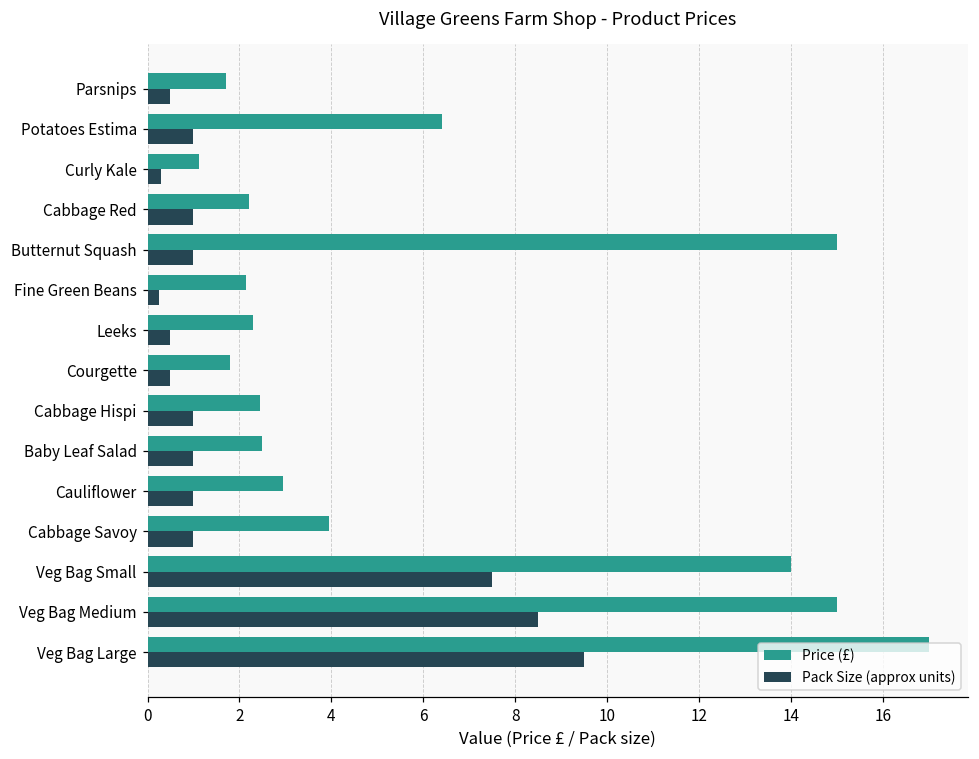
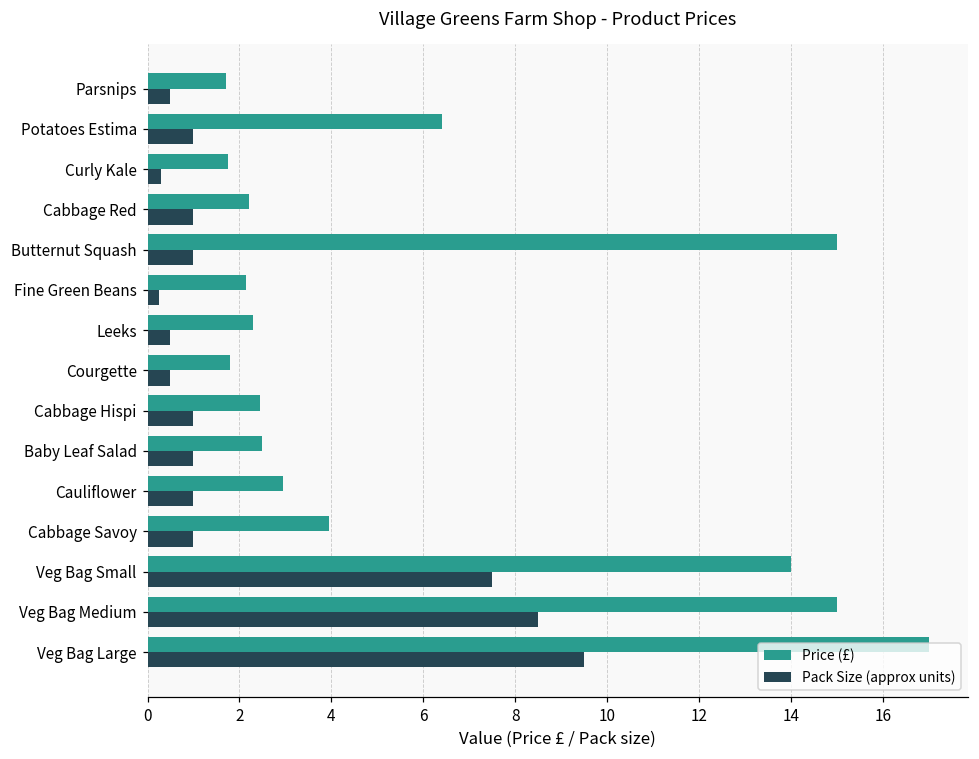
Price (£), Curly Kale: 1.1 -> 1.8
